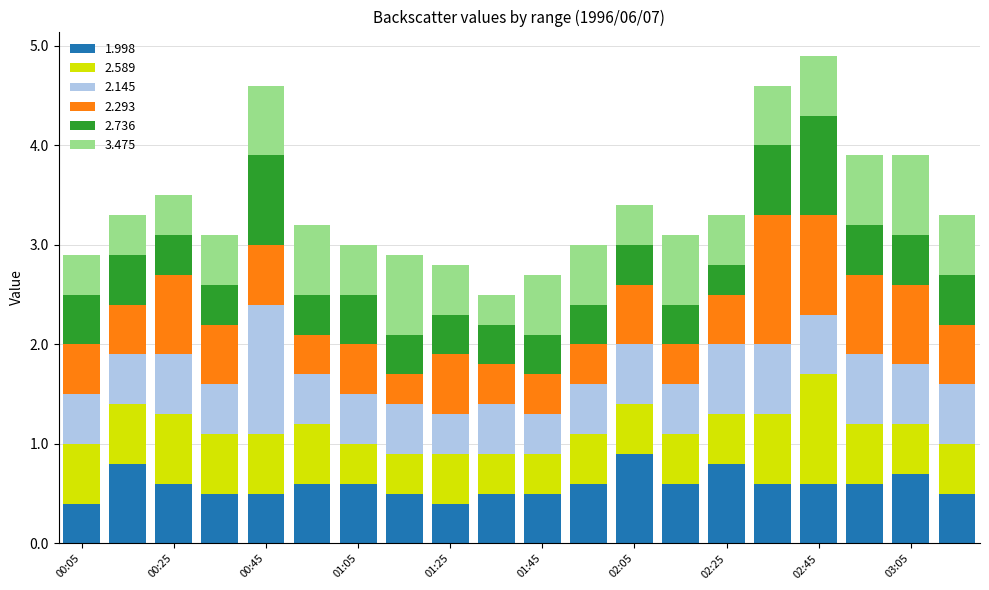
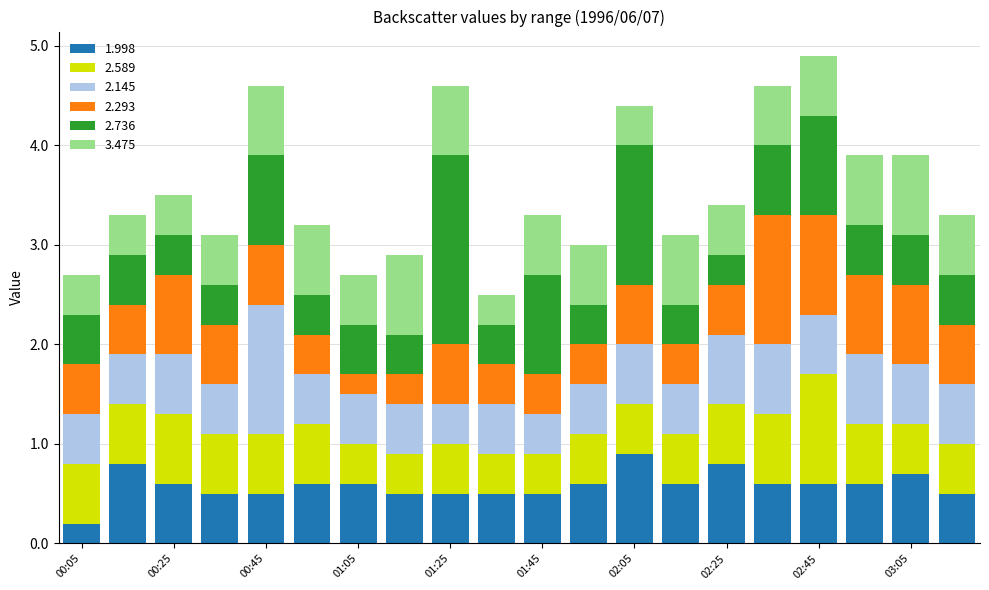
1.998, 00:05: 0.4 -> 0.2
2.293, 01:05: 0.5 -> 0.2
1.998, 01:25: 0.4 -> 0.5
2.736, 01:25: 0.4 -> 1.9
3.475, 01:25: 0.5 -> 0.7
2.736, 01:45: 0.4 -> 1.0
2.736, 02:05: 0.4 -> 1.4
2.589, 02:25: 0.5 -> 0.6
